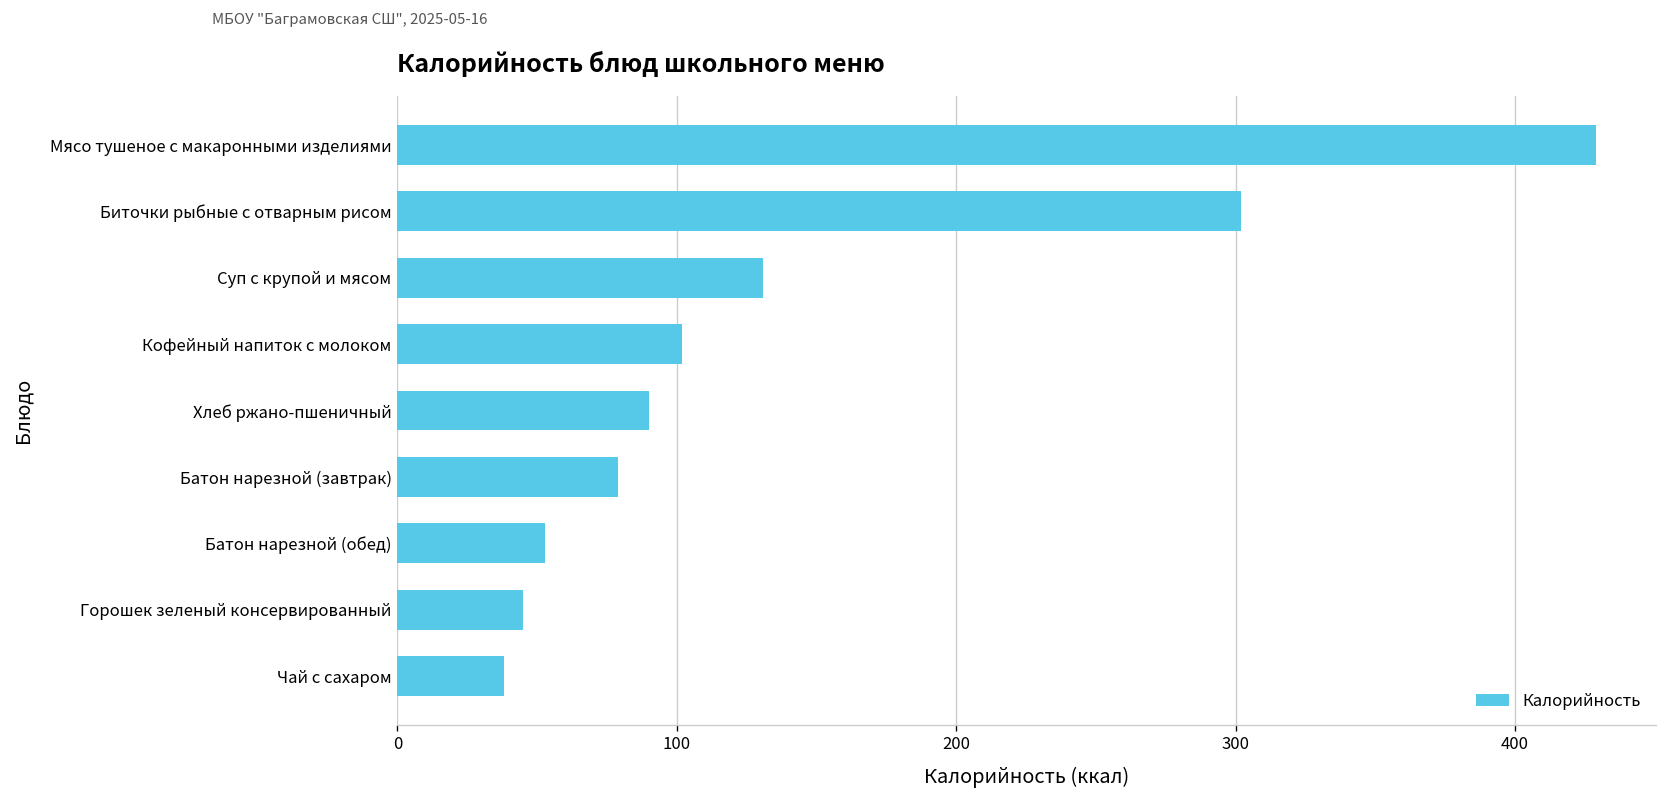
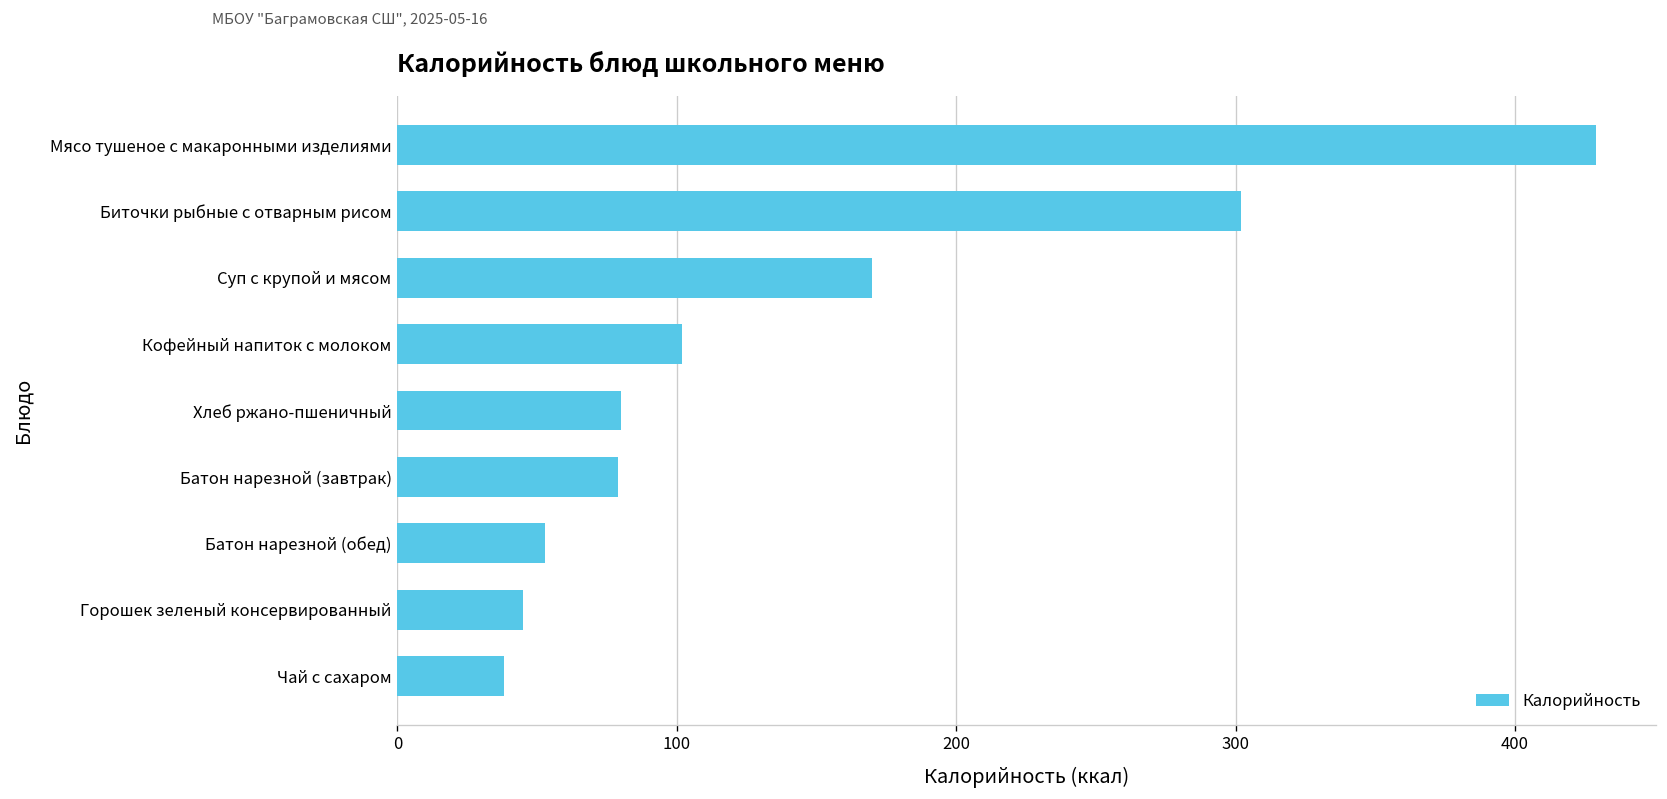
Суп с крупой и мясом: 131 -> 170
Хлеб ржано-пшеничный: 90 -> 80
